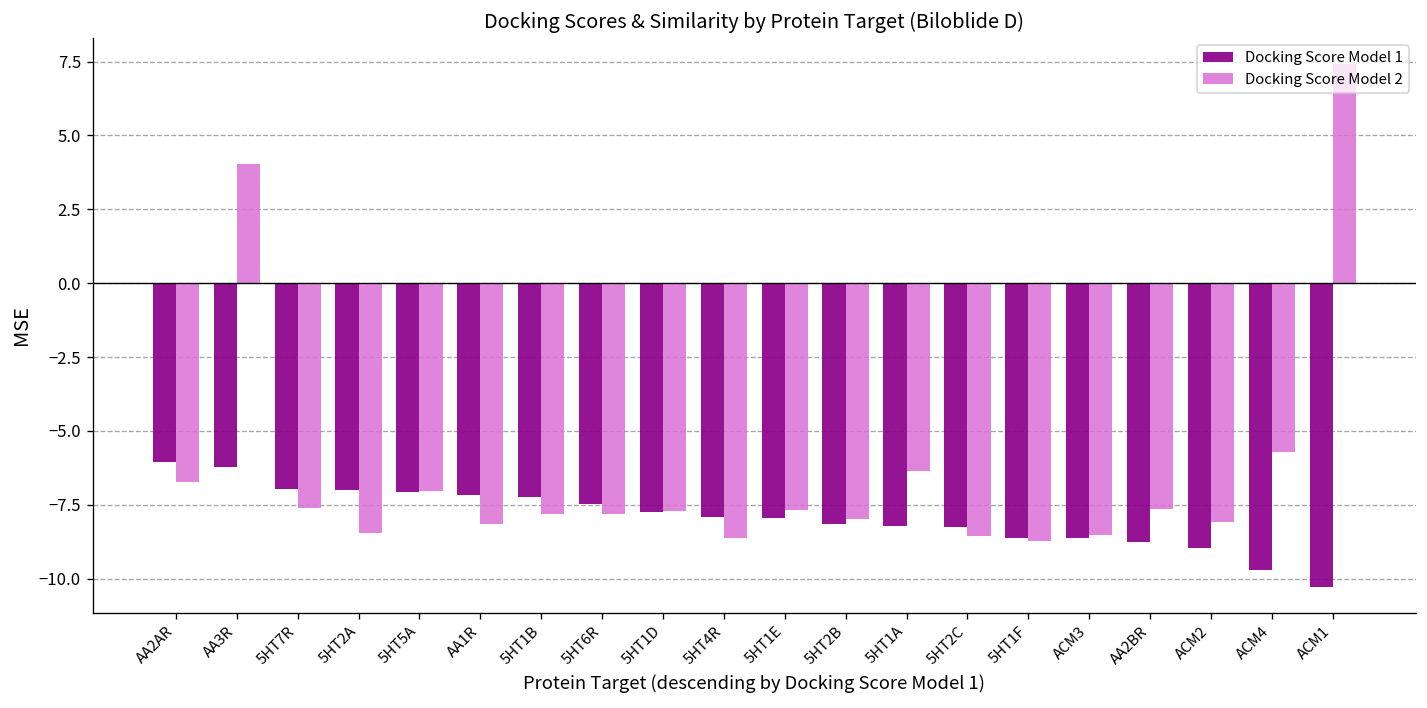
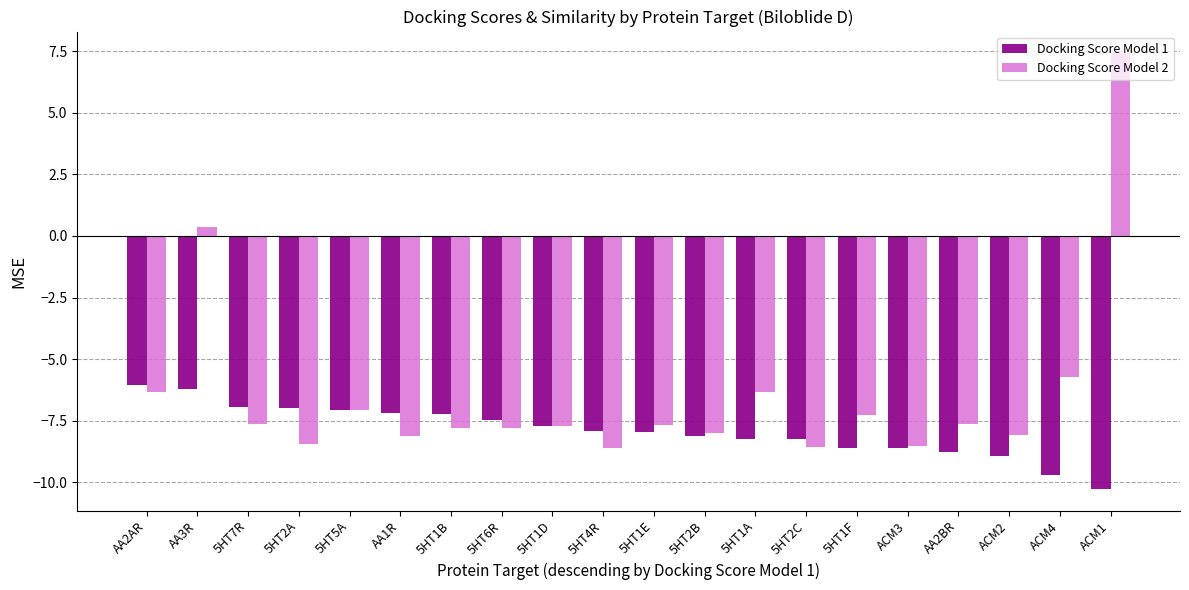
Docking Score Model 2, AA2AR: -6.7 -> -6.3
Docking Score Model 2, AA3R: 4.0 -> 0.4
Docking Score Model 2, 5HT1F: -8.7 -> -7.3
